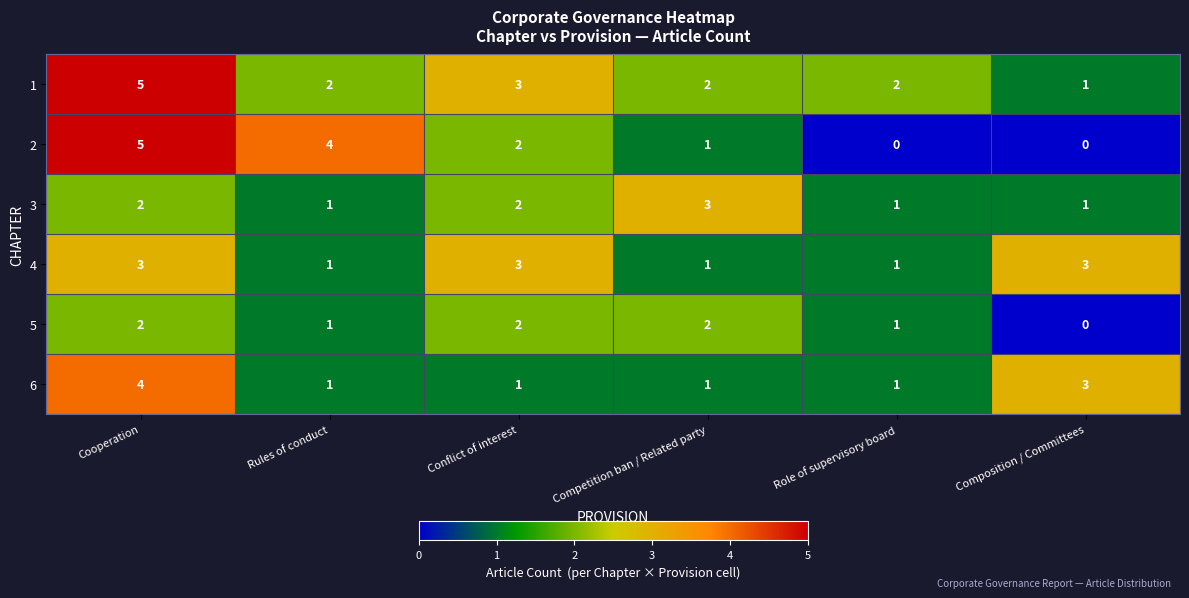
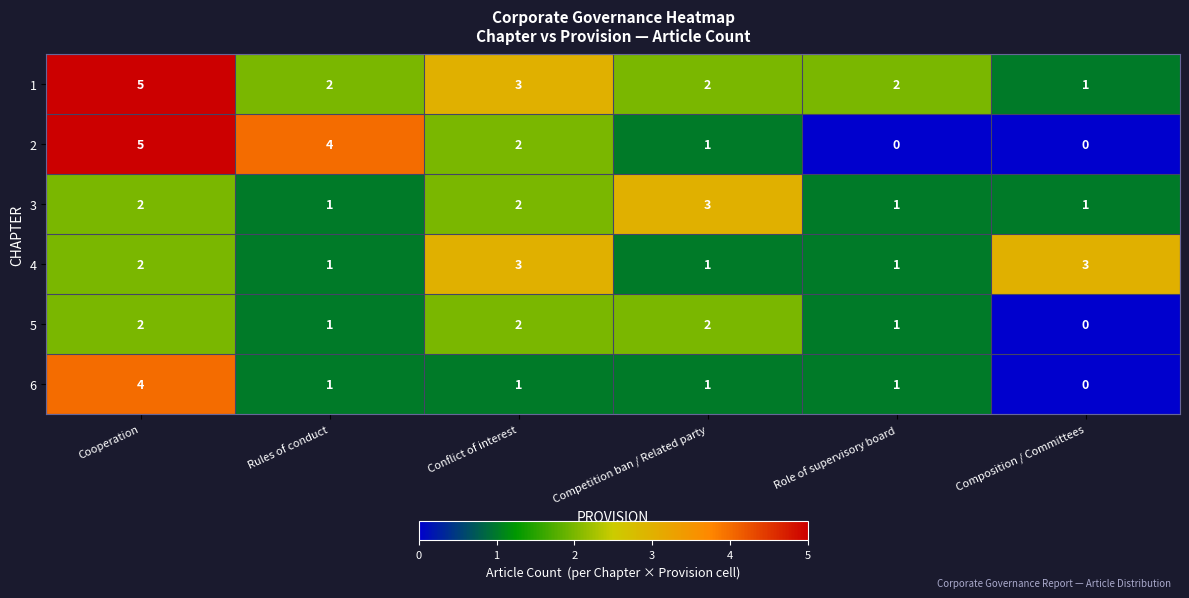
4, Cooperation: 3 -> 2
6, Composition / Committees: 3 -> 0
